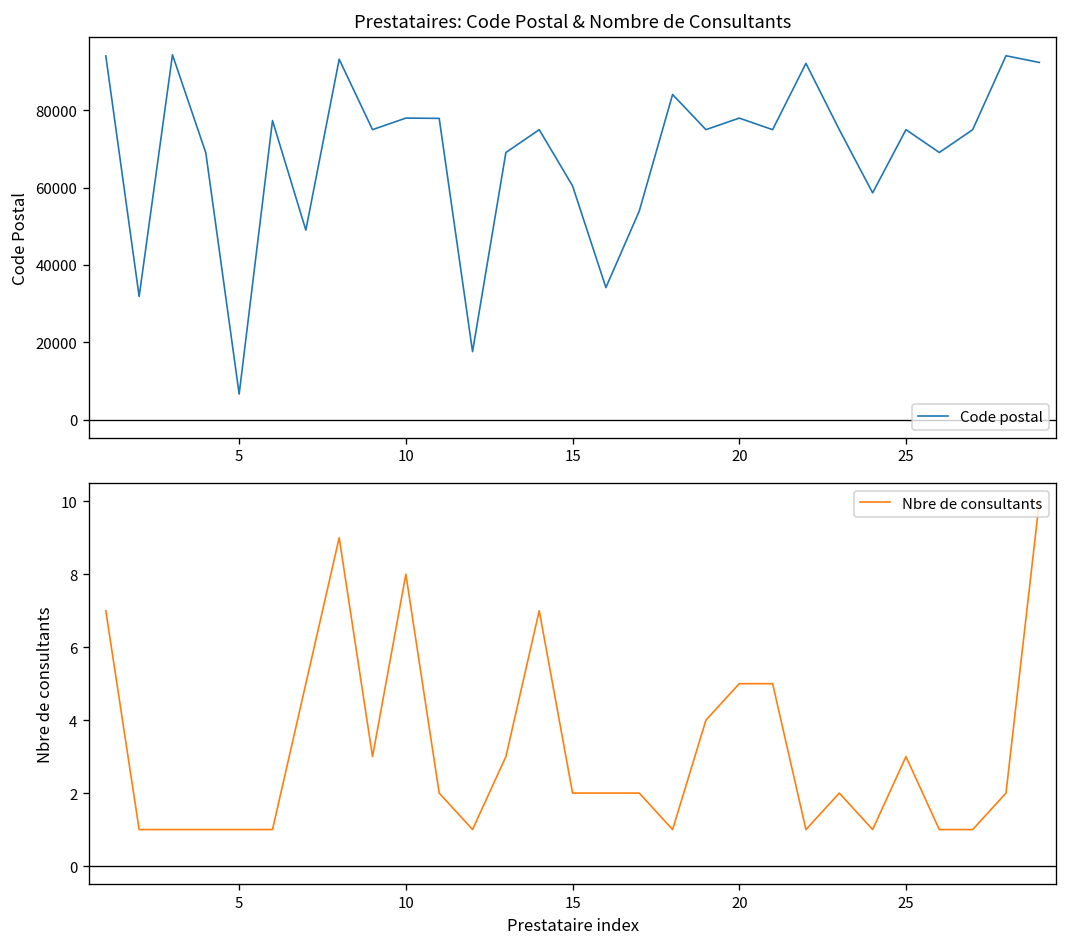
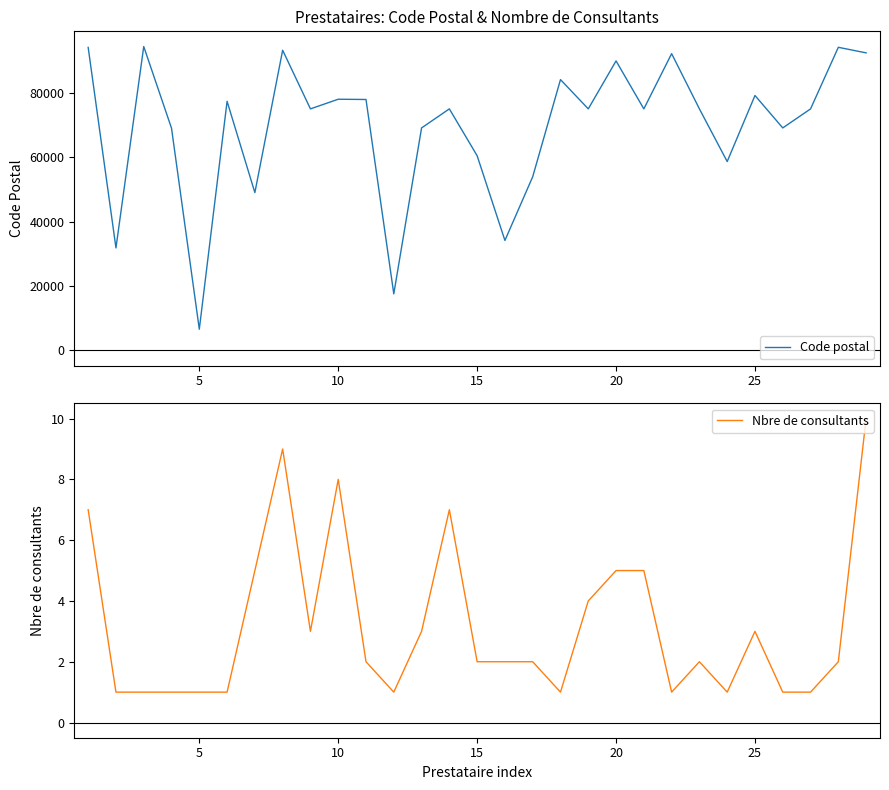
Prestataires: Code Postal & Nombre de Consultants, 20: 78000 -> 90000
Prestataires: Code Postal & Nombre de Consultants, 25: 75000 -> 79000
